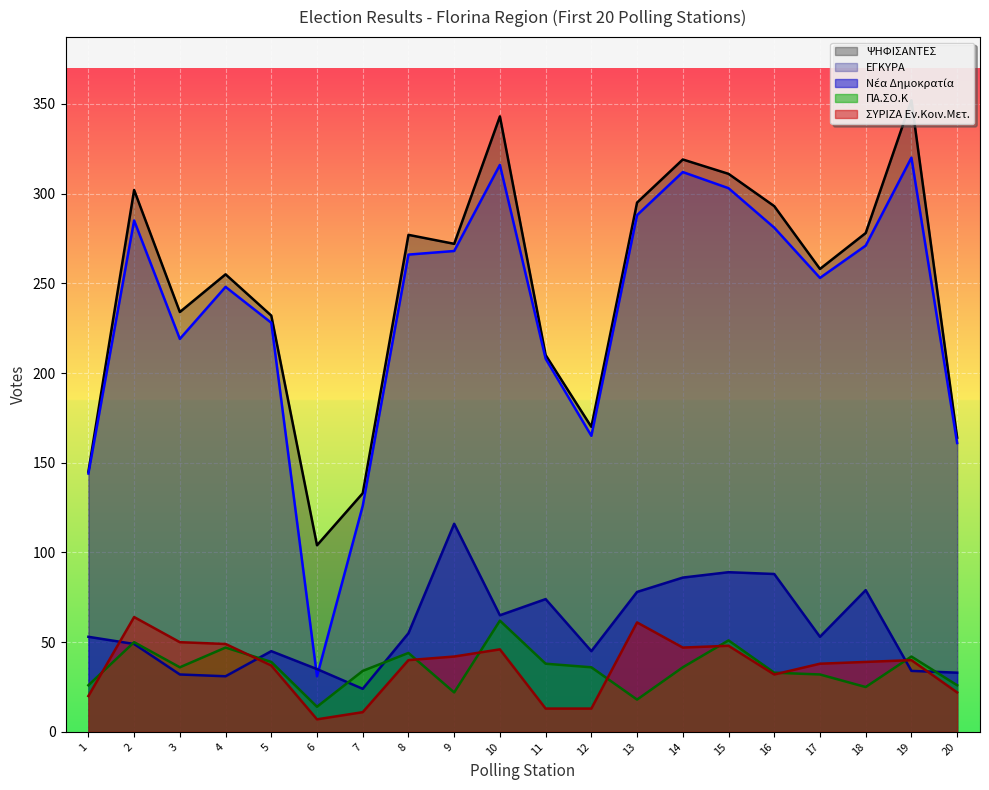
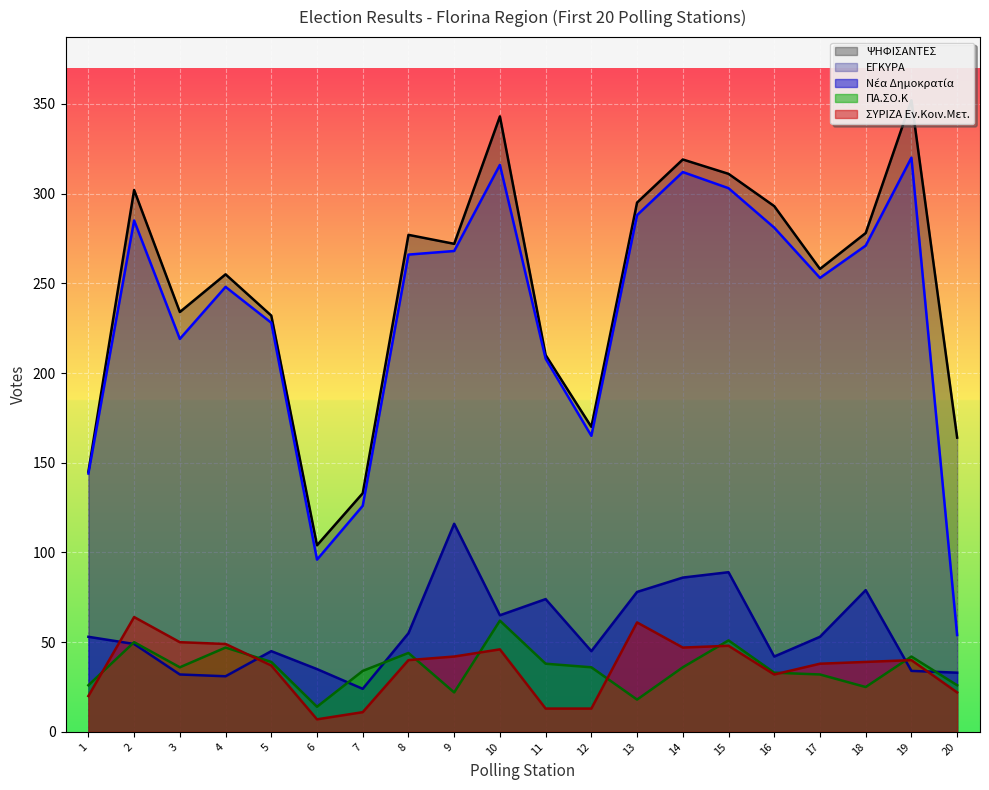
ΕΓΚΥΡΑ, 6: 31 -> 96
Νέα Δημοκρατία, 16: 88 -> 42
ΕΓΚΥΡΑ, 20: 161 -> 54
